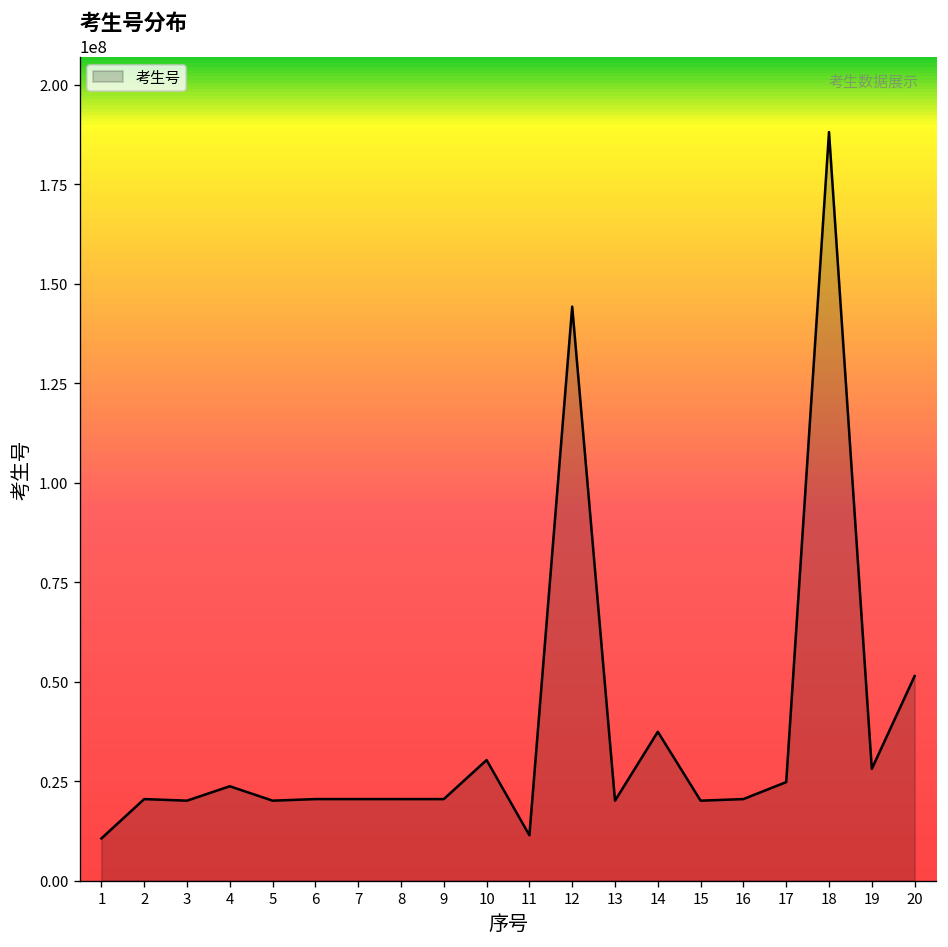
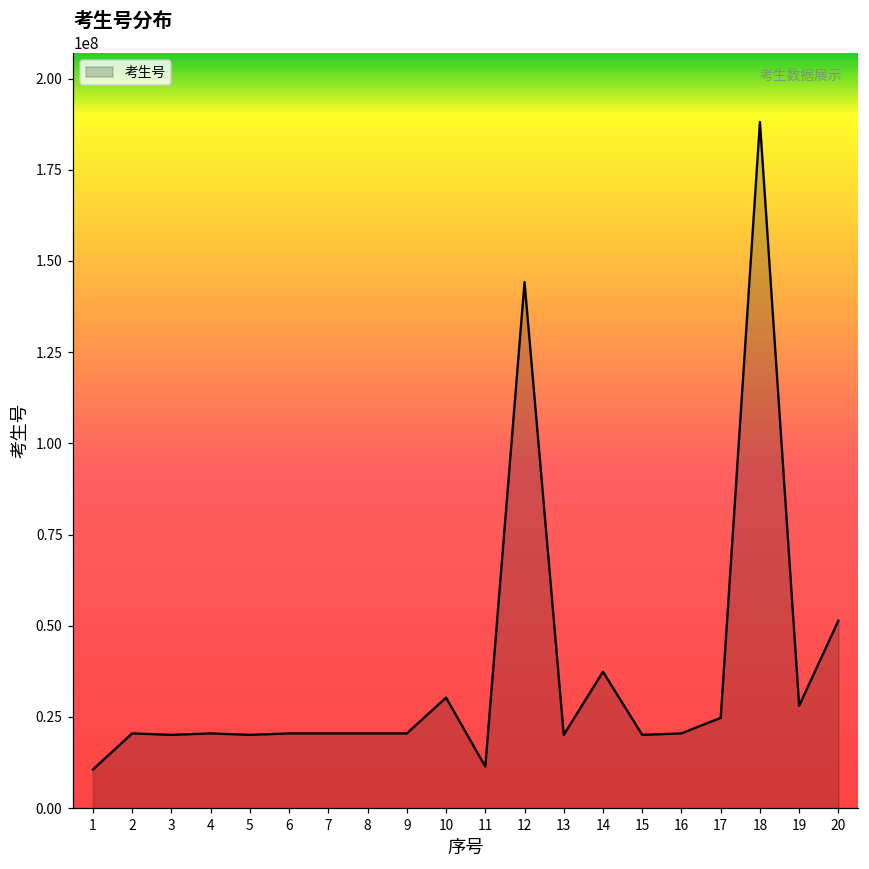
4: 24000000 -> 21000000
